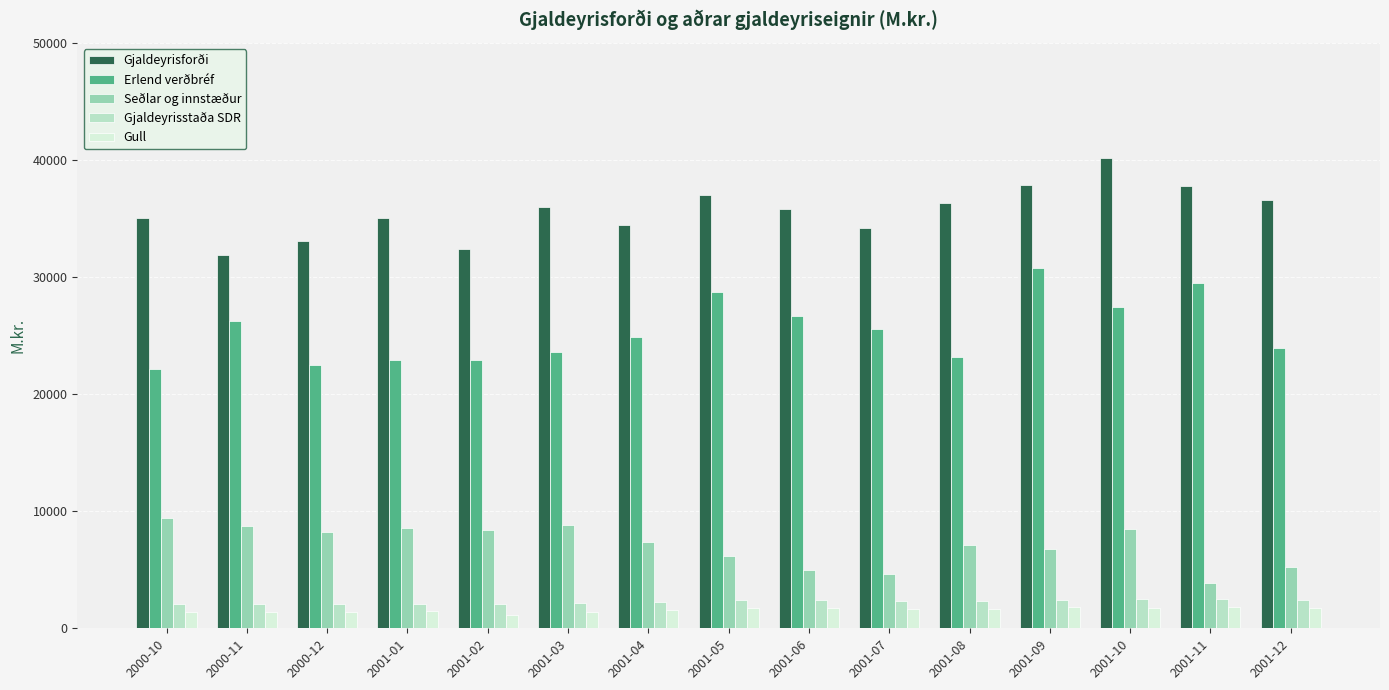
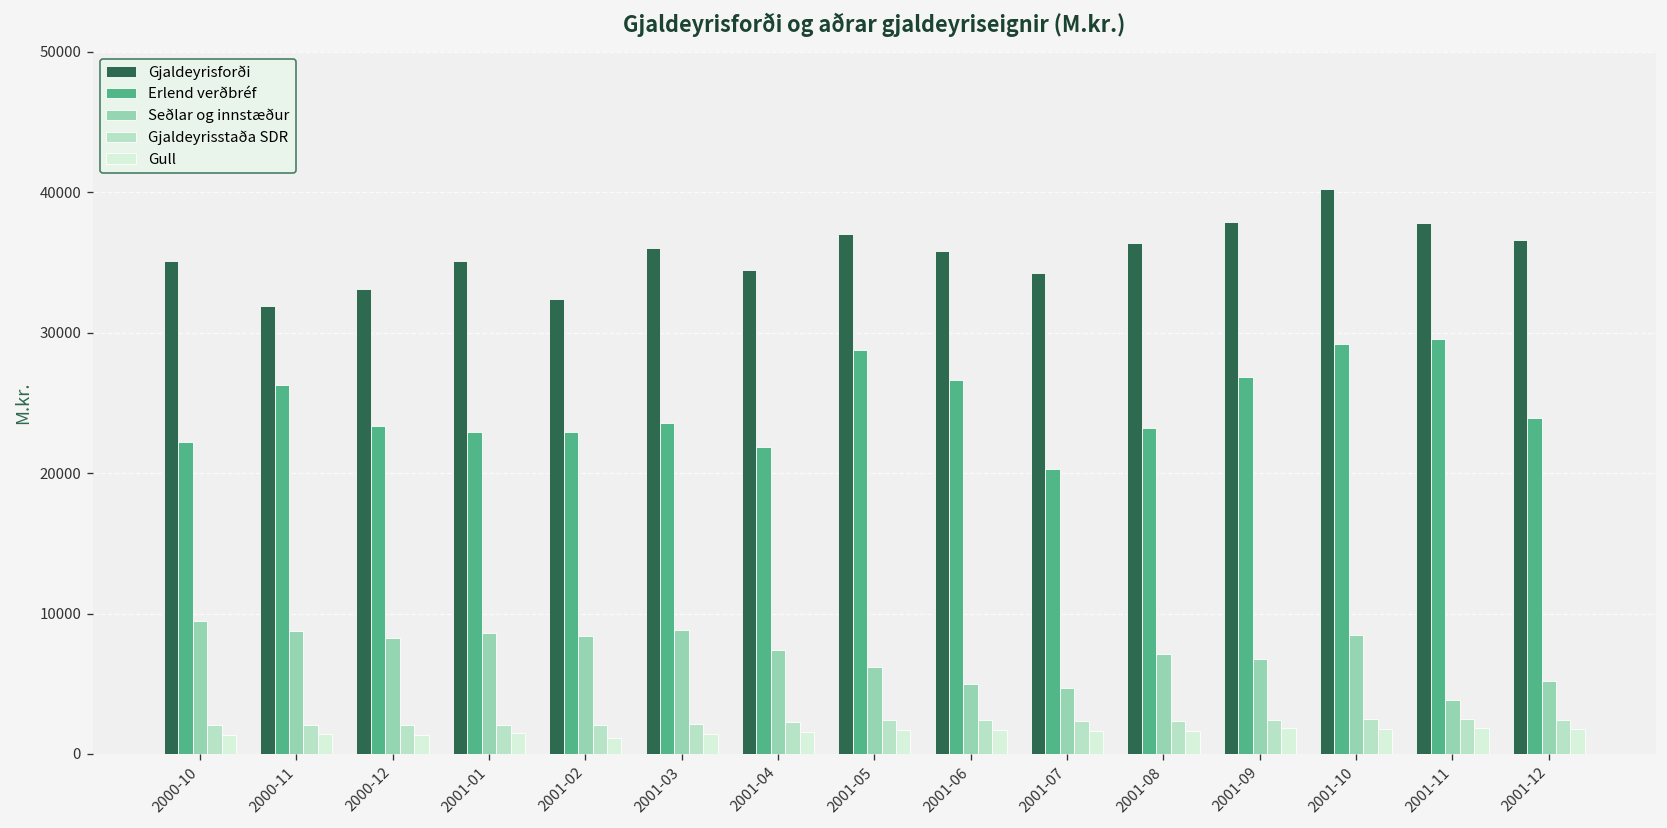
Erlend verðbréf, 2000-12: 22500 -> 23300
Erlend verðbréf, 2001-04: 24900 -> 21800
Erlend verðbréf, 2001-07: 25600 -> 20300
Erlend verðbréf, 2001-09: 30800 -> 26900
Erlend verðbréf, 2001-10: 27500 -> 29200
